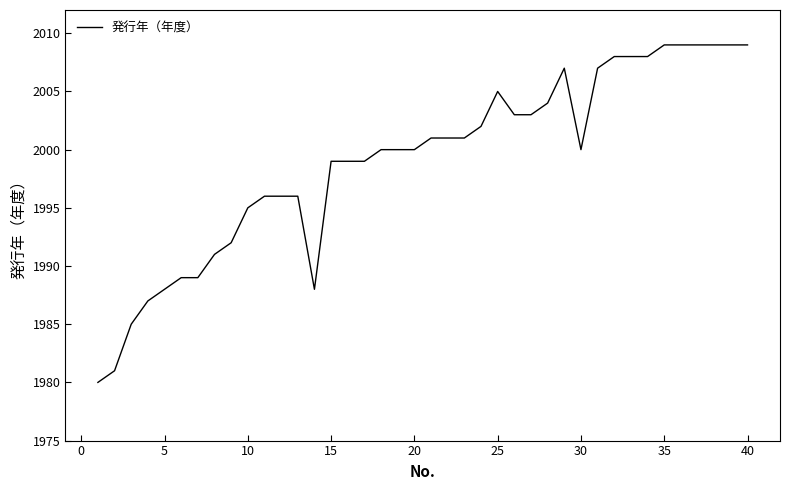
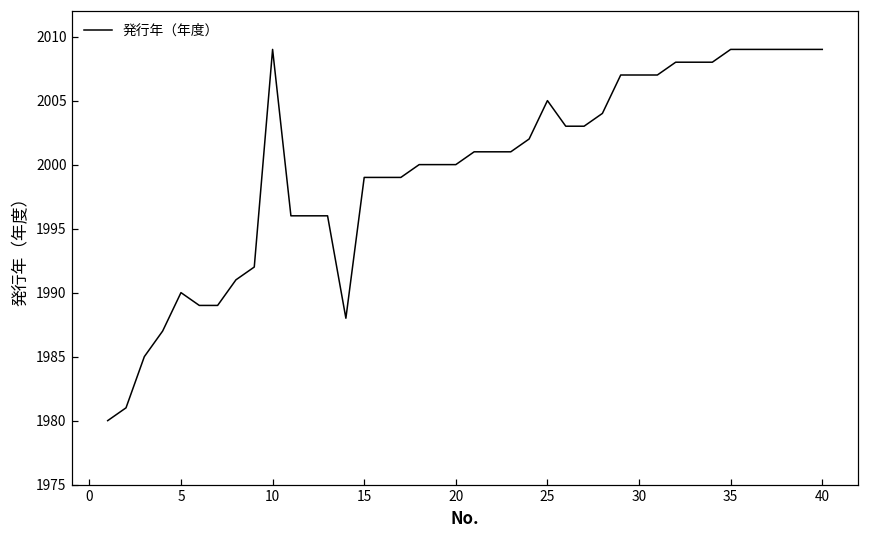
5: 1988 -> 1990
10: 1995 -> 2009
30: 2000 -> 2007
